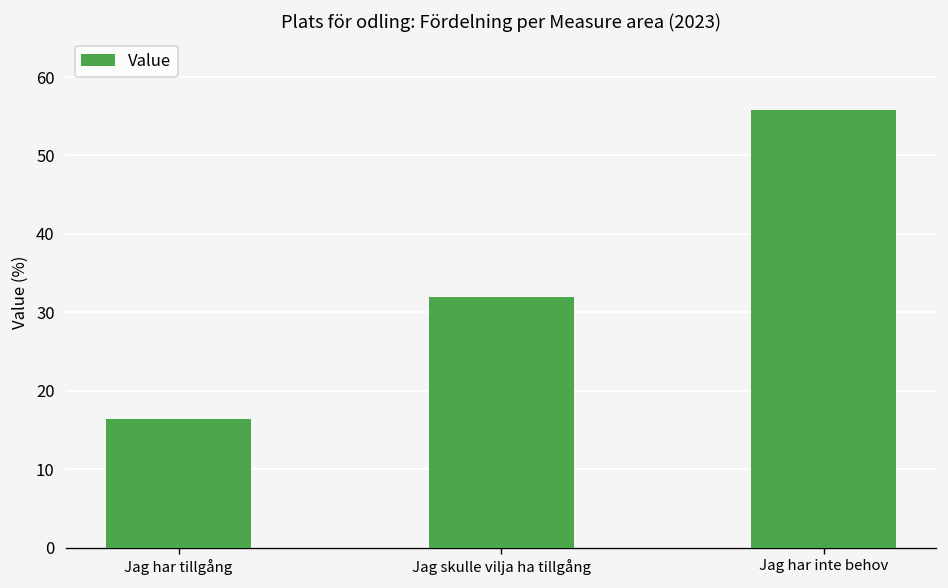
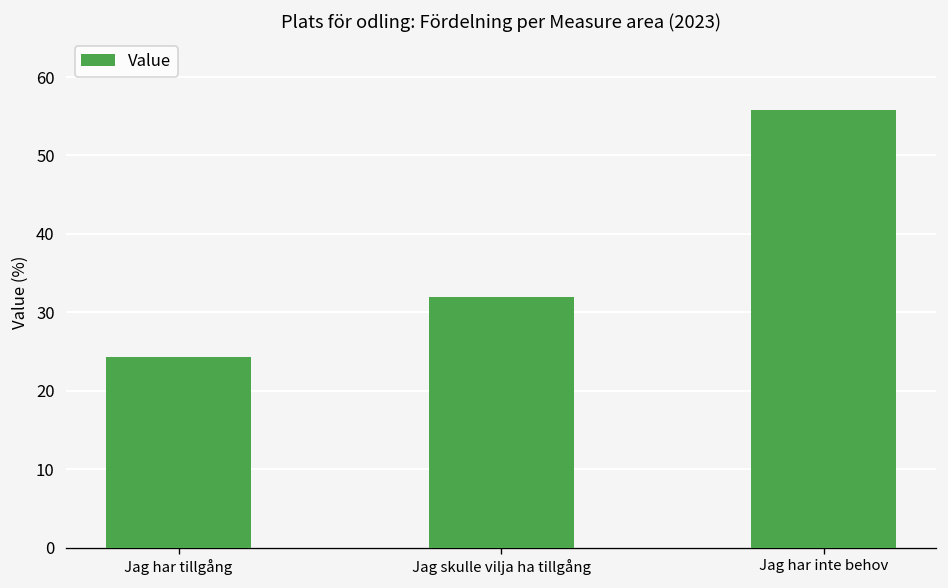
Jag har tillgång: 16 -> 24
